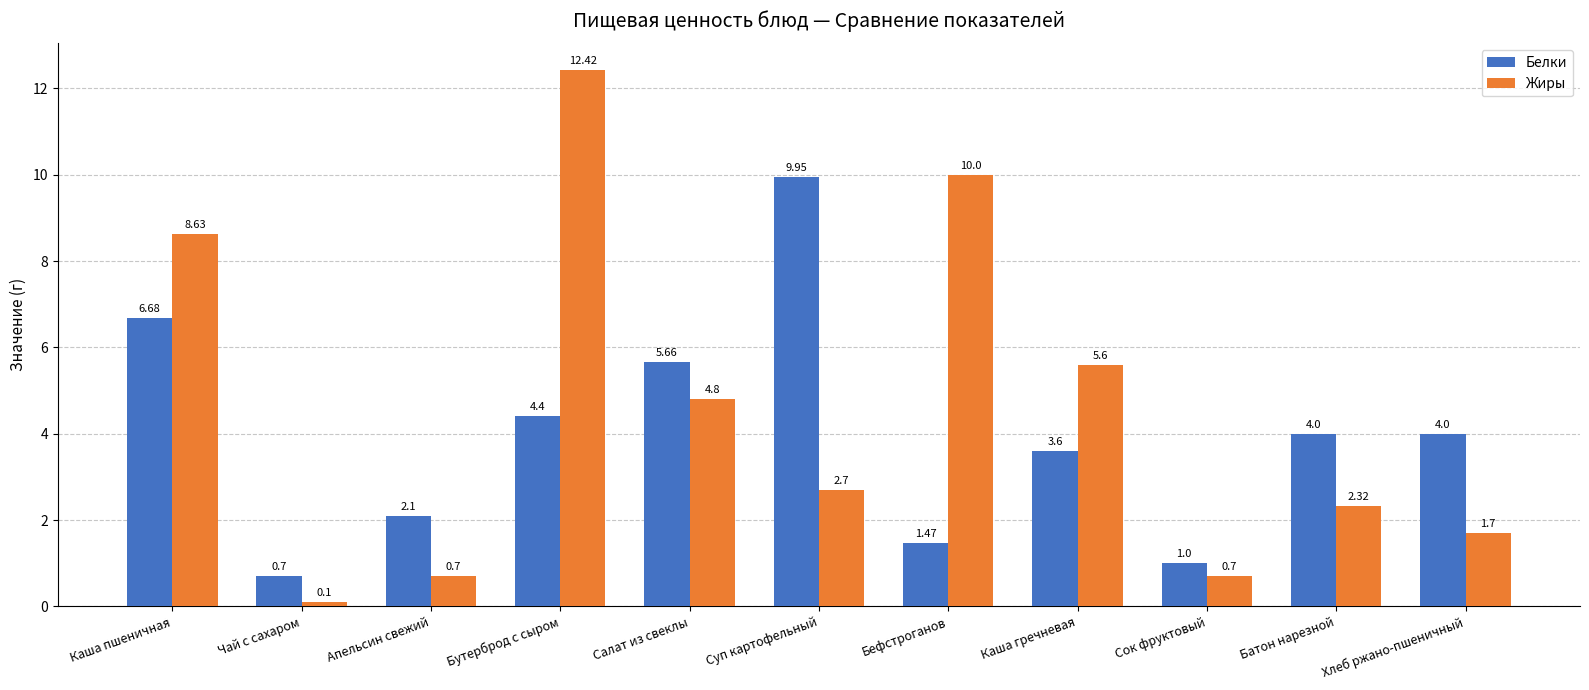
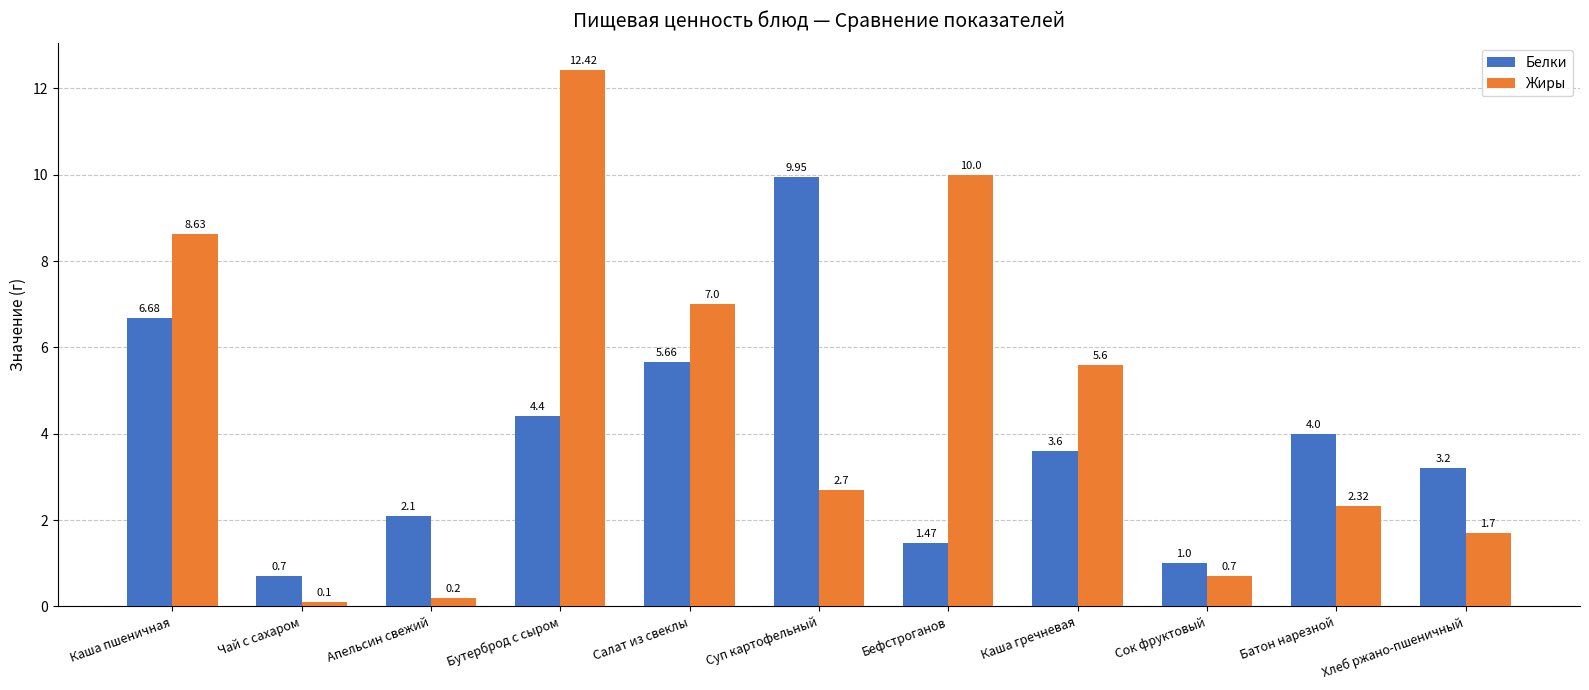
Жиры, Апельсин свежий: 0.7 -> 0.2
Жиры, Салат из свеклы: 4.8 -> 7.0
Белки, Хлеб ржано-пшеничный: 4.0 -> 3.2
